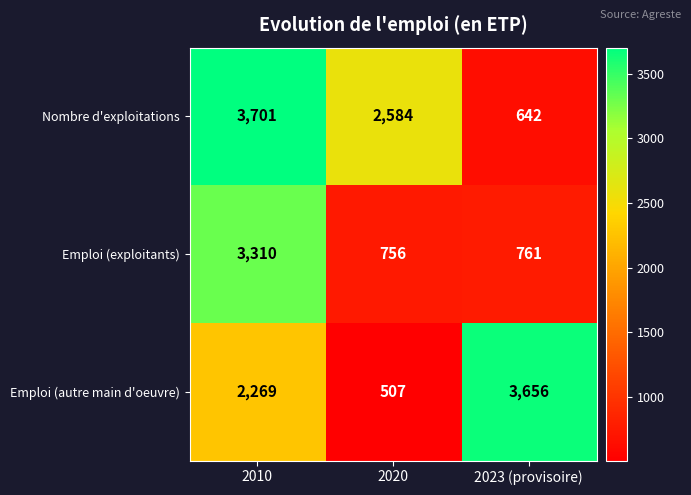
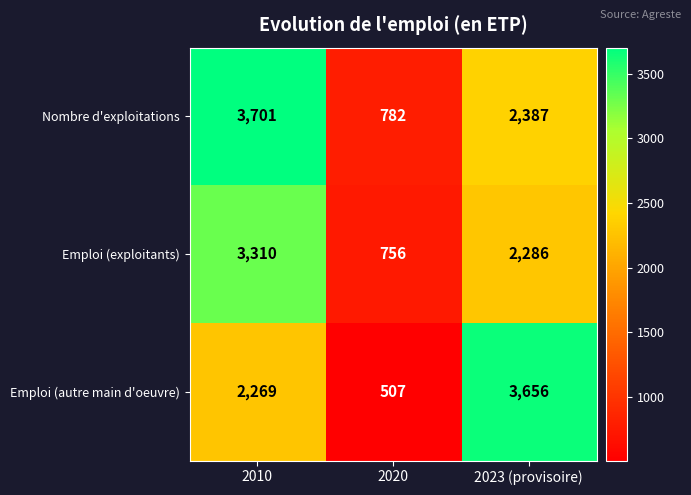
Nombre d'exploitations, 2020: 2,584 -> 782
Nombre d'exploitations, 2023 (provisoire): 642 -> 2,387
Emploi (exploitants), 2023 (provisoire): 761 -> 2,286
